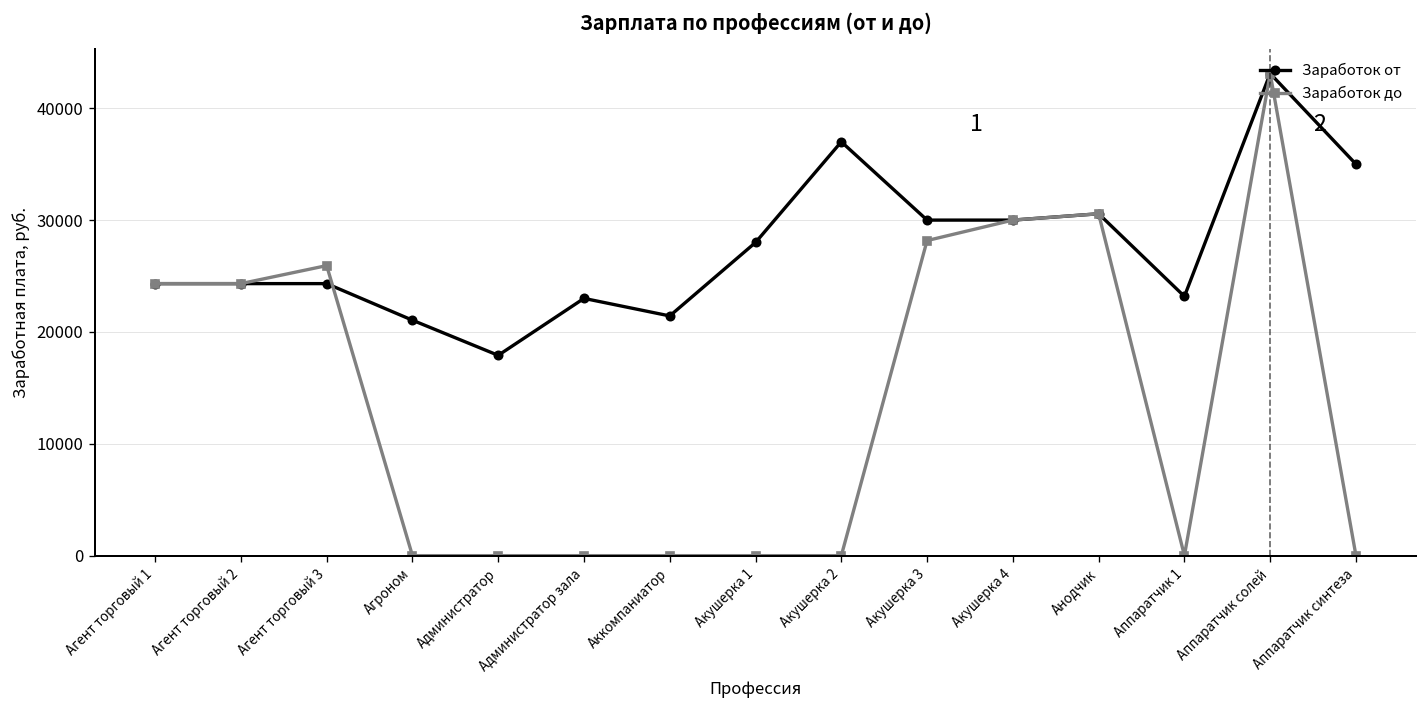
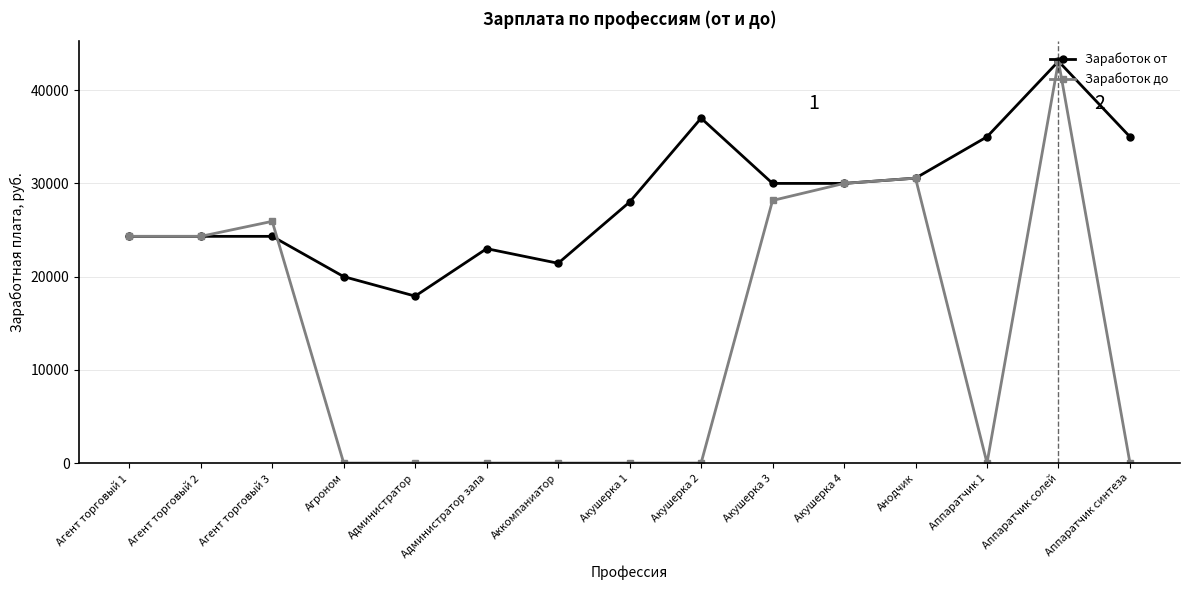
Заработок от, Агроном: 21000 -> 20000
Заработок от, Аппаратчик 1: 23000 -> 35000
